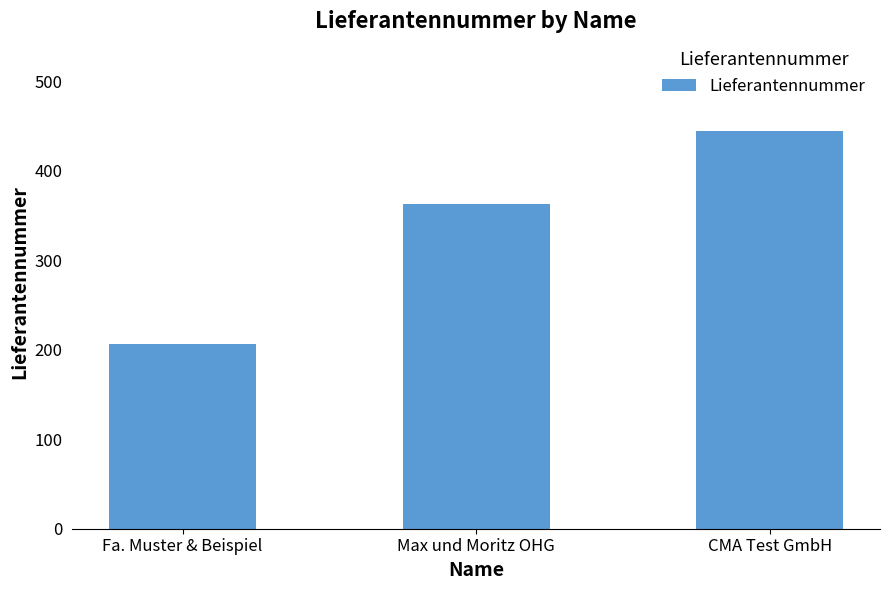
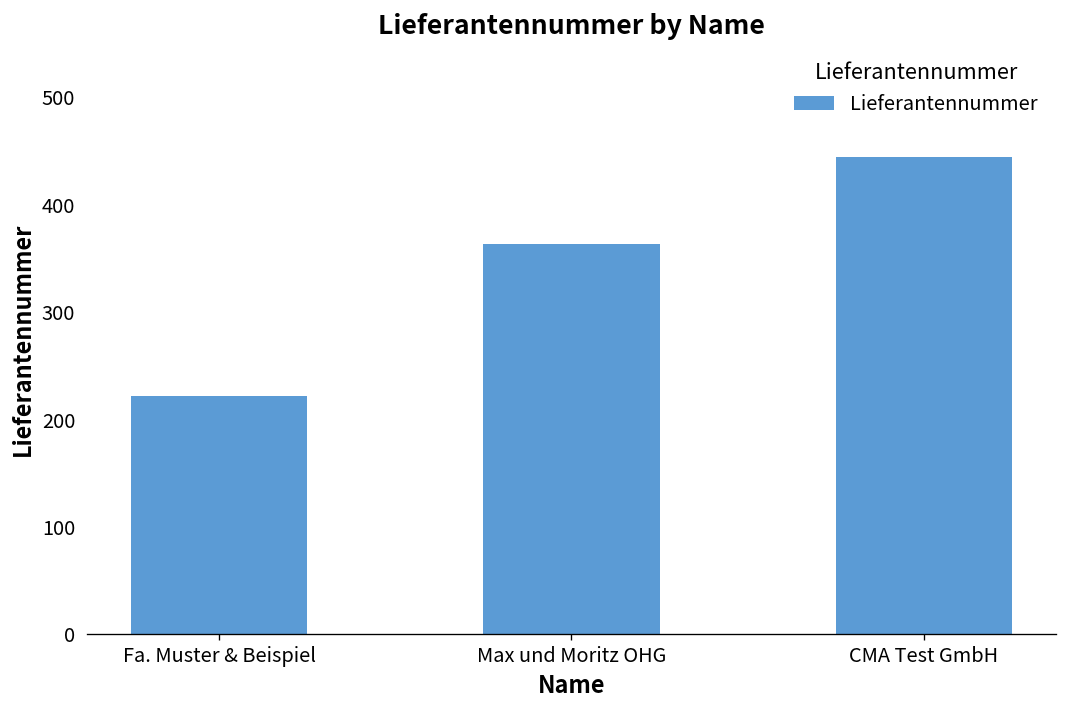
Fa. Muster & Beispiel: 210 -> 220
